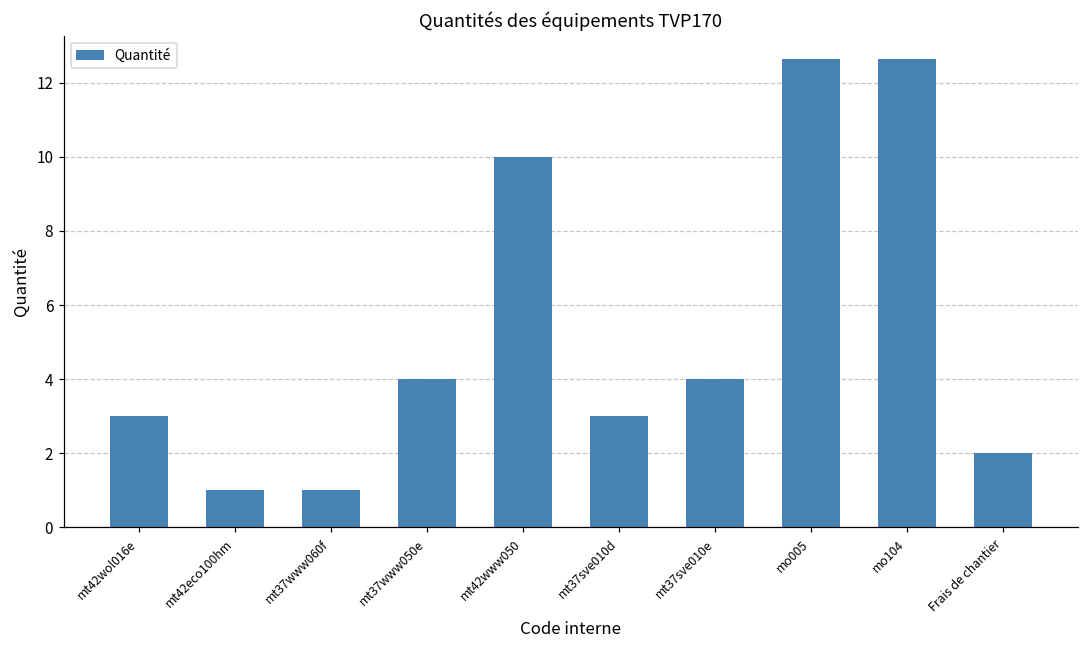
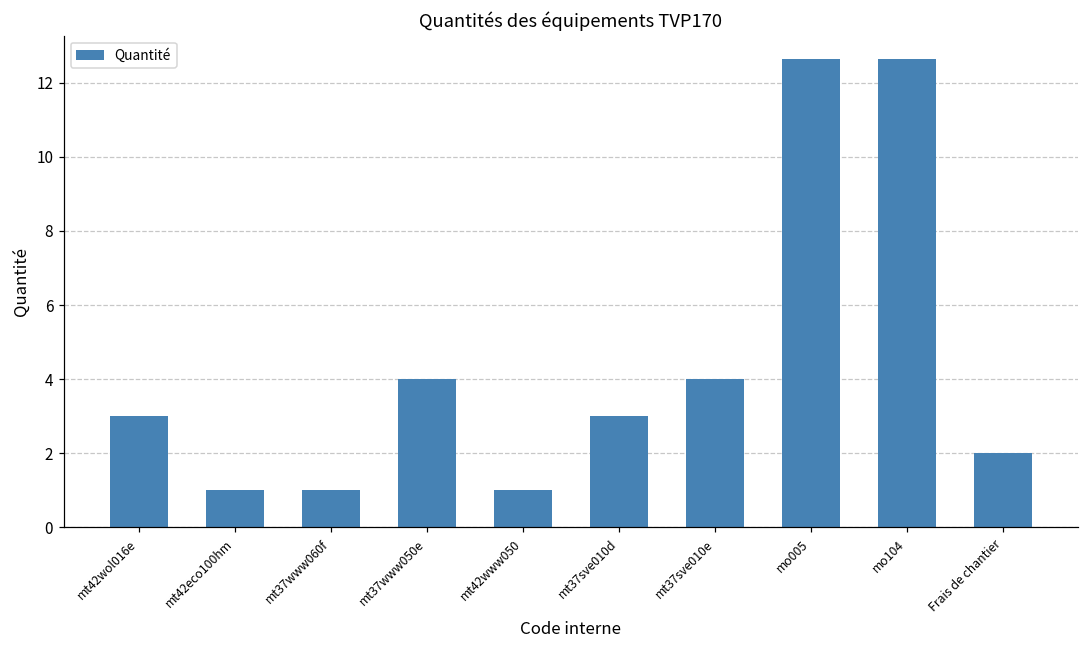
mt42www050: 10 -> 1
